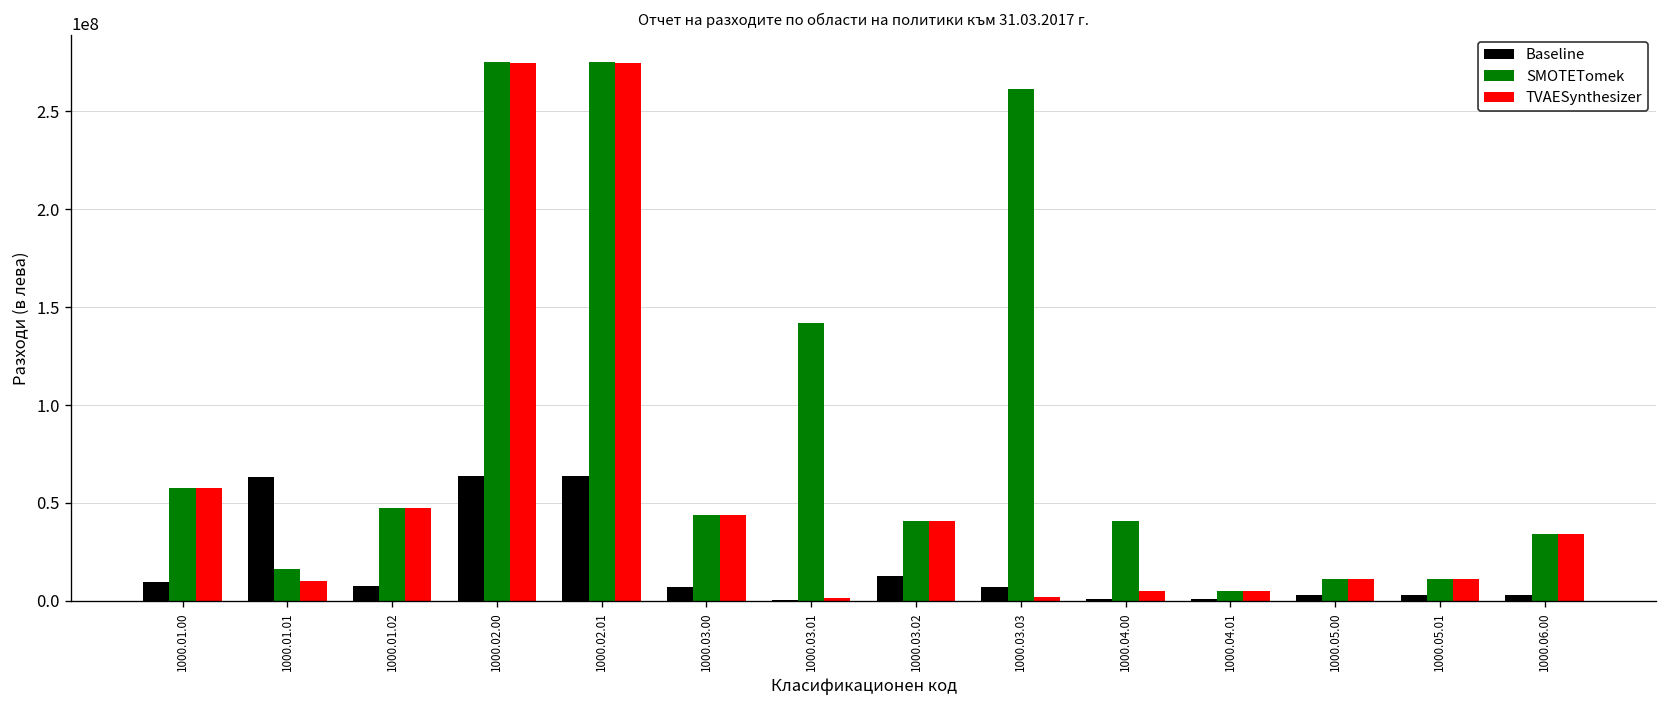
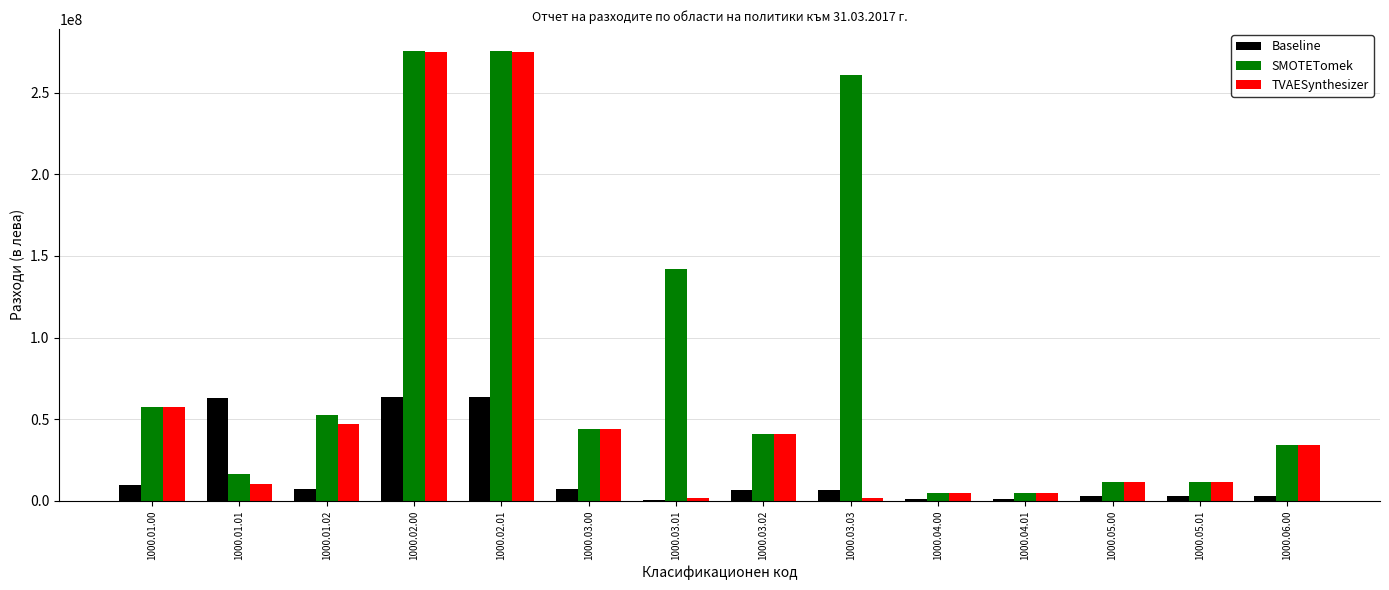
SMOTETomek, 1000.01.02: 47000000 -> 53000000
Baseline, 1000.03.02: 13000000 -> 6000000
SMOTETomek, 1000.04.00: 41000000 -> 5000000
